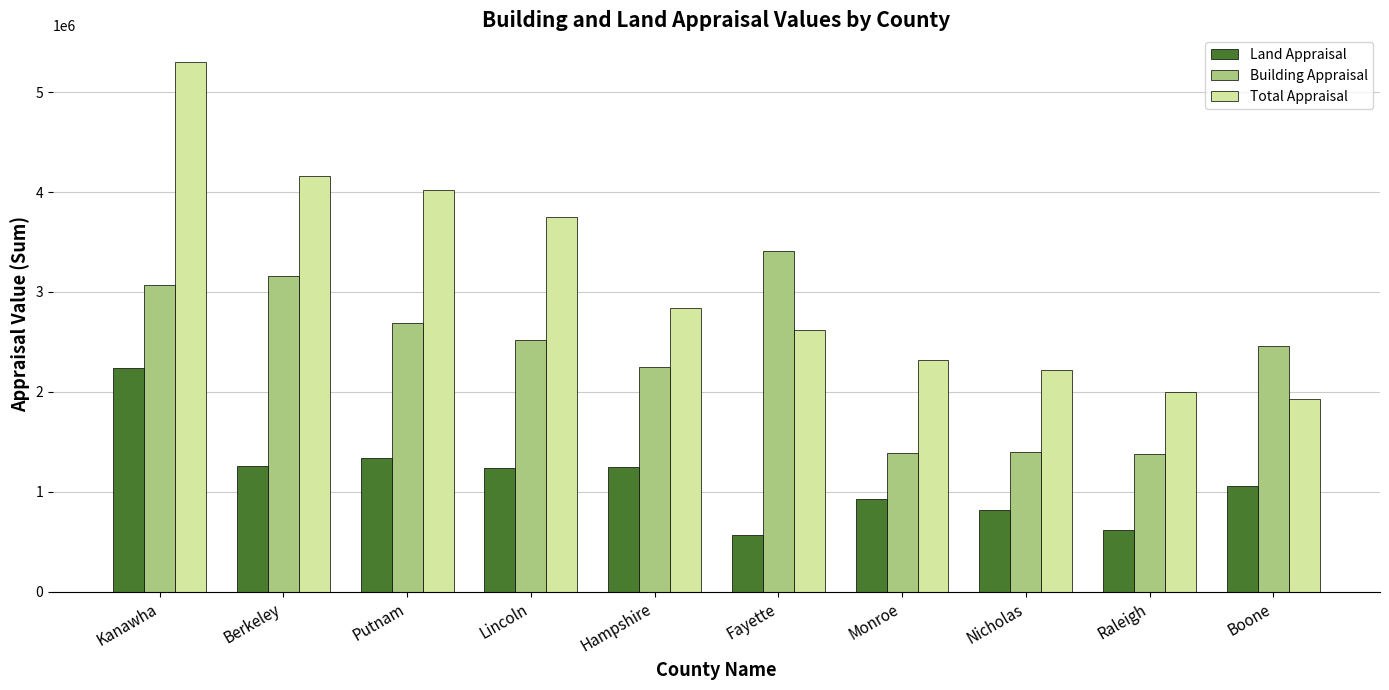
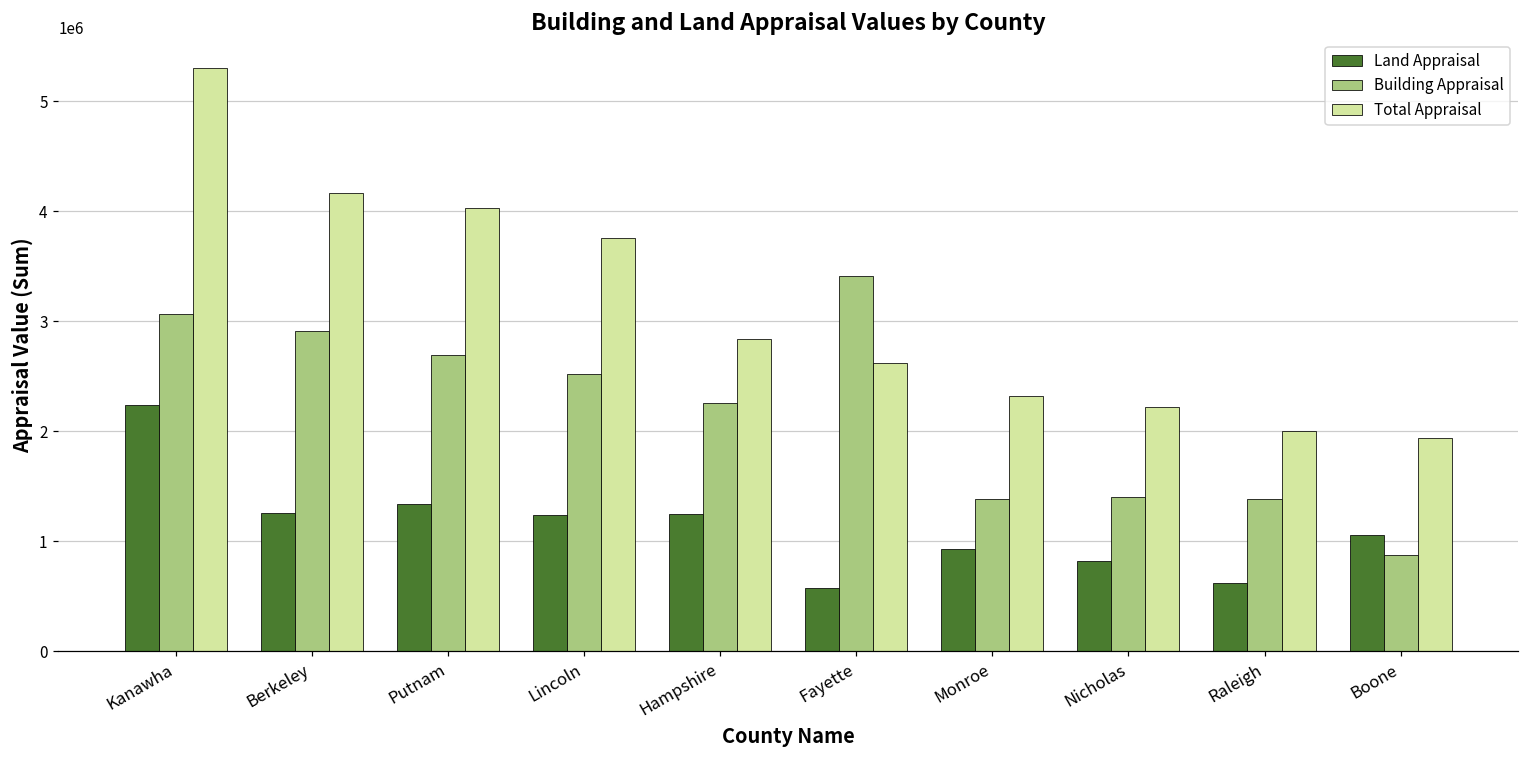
Building Appraisal, Berkeley: 3200000 -> 2900000
Building Appraisal, Boone: 2500000 -> 900000
